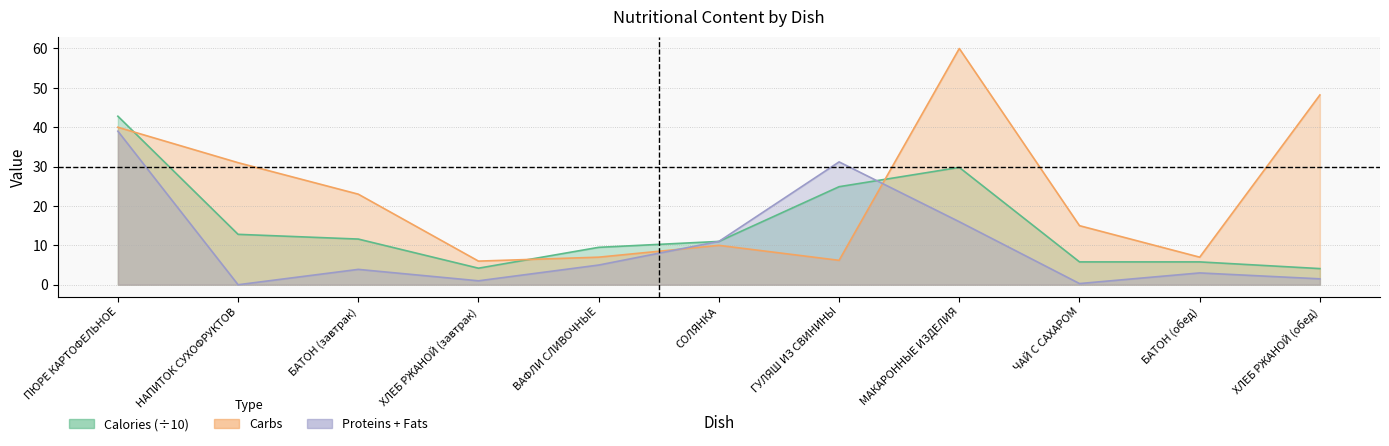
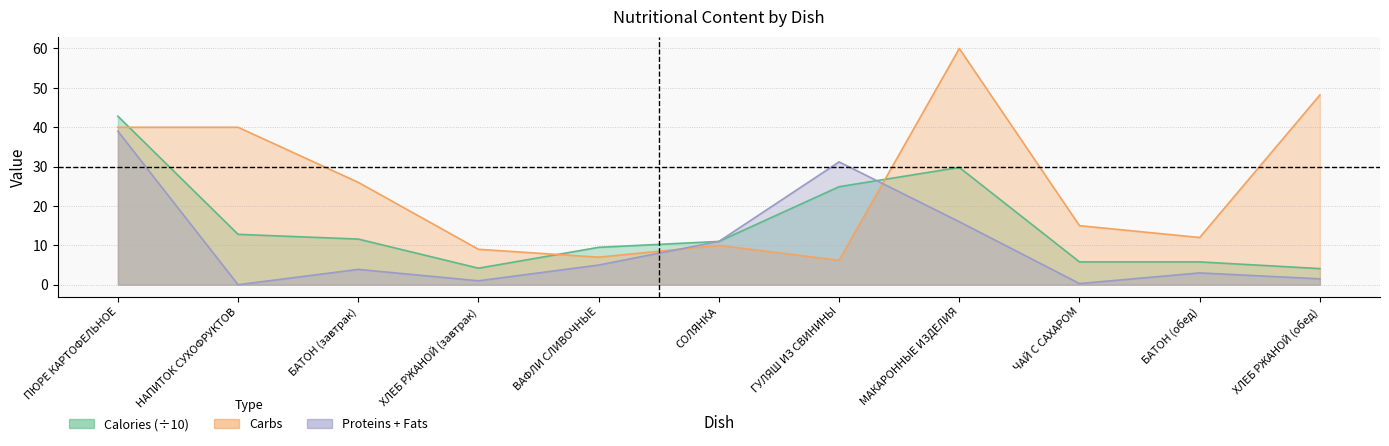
Carbs, НАПИТОК СУХОФРУКТОВ: 31 -> 40
Carbs, БАТОН (завтрак): 23 -> 26
Carbs, ХЛЕБ РЖАНОЙ (завтрак): 6 -> 9
Carbs, БАТОН (обед): 7 -> 12
